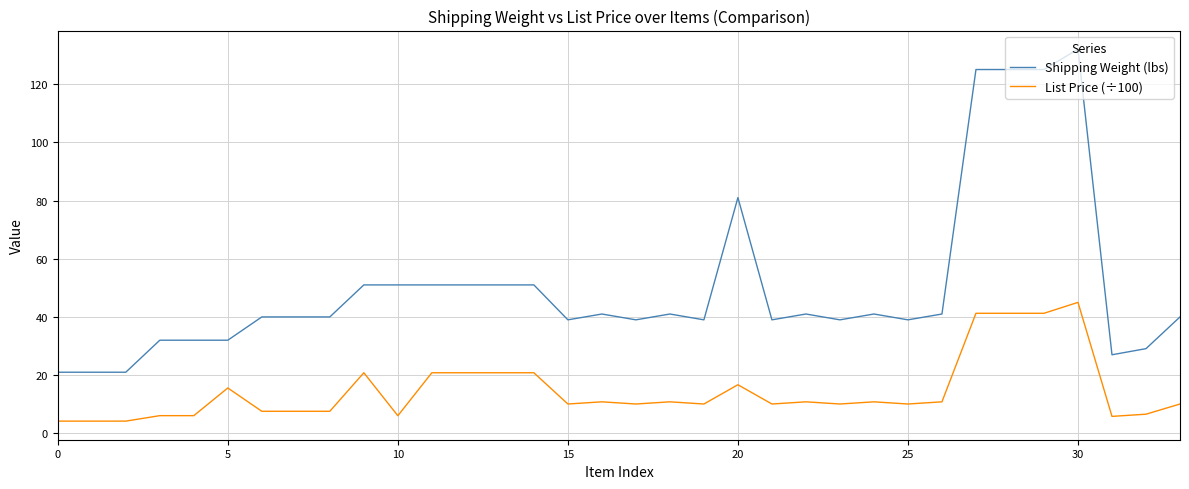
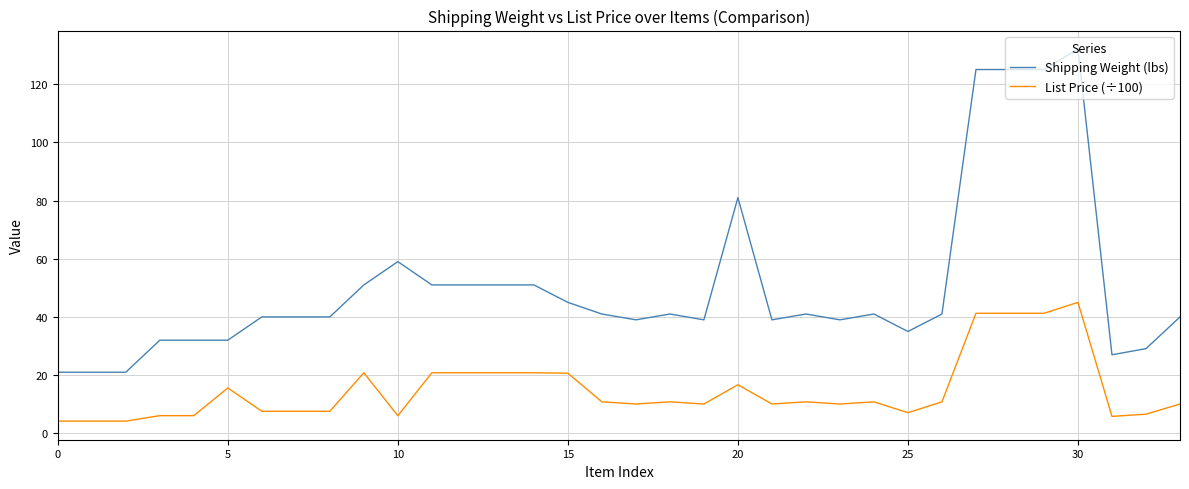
Shipping Weight (lbs), 10: 51 -> 59
Shipping Weight (lbs), 15: 39 -> 45
List Price (÷100), 15: 10 -> 21
Shipping Weight (lbs), 25: 39 -> 35
List Price (÷100), 25: 10 -> 7
